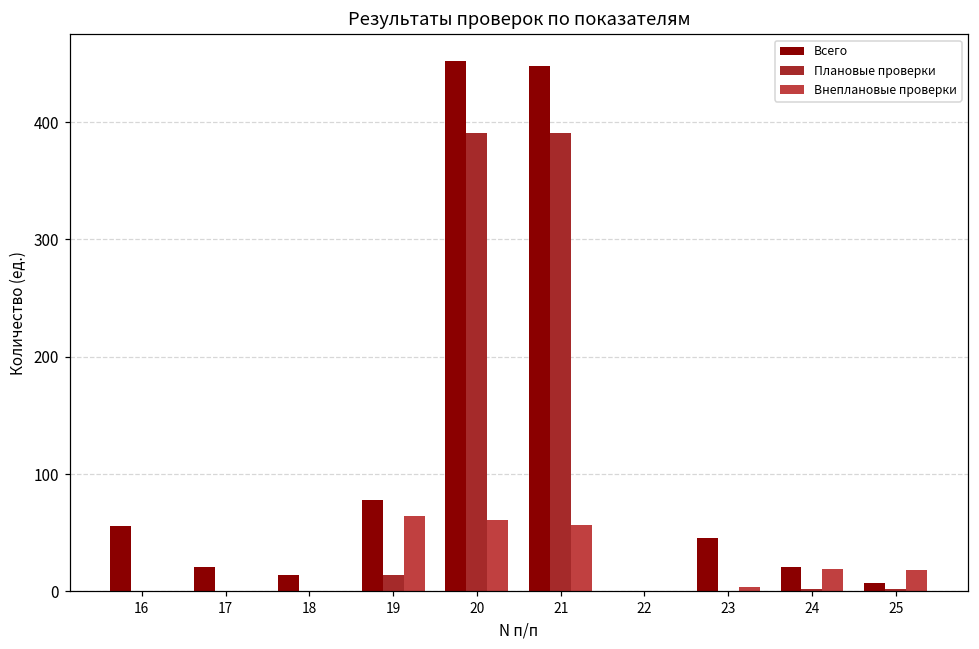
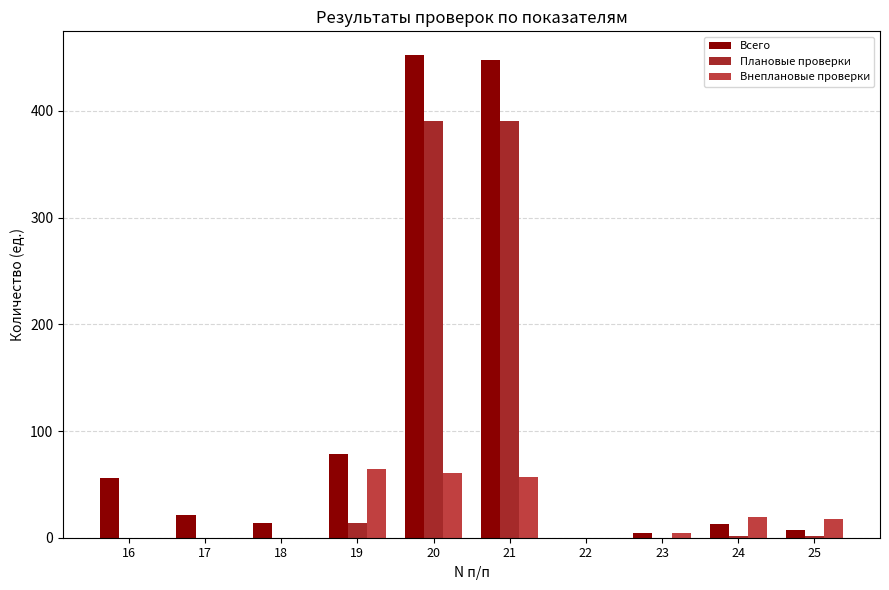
Всего, 23: 46 -> 4
Всего, 24: 21 -> 13
